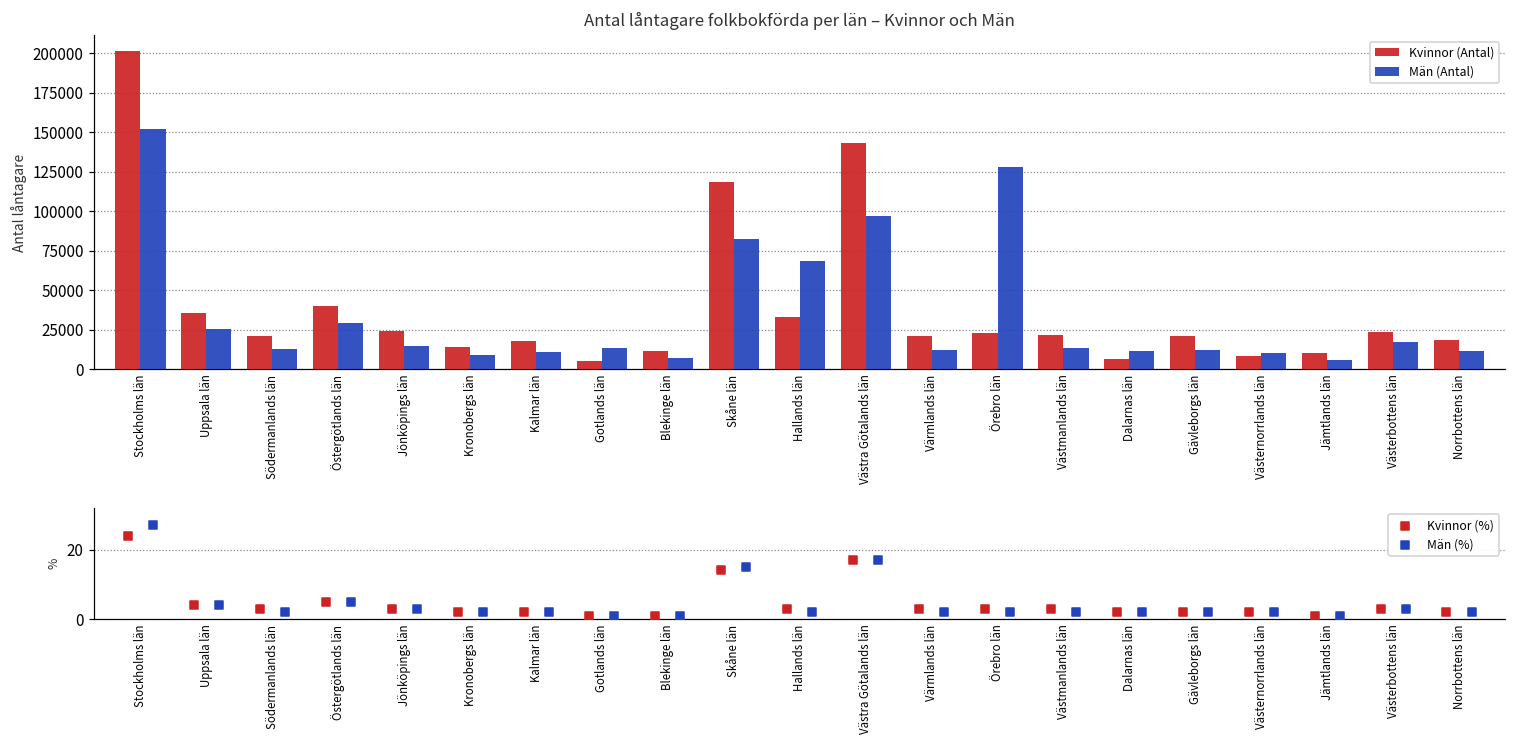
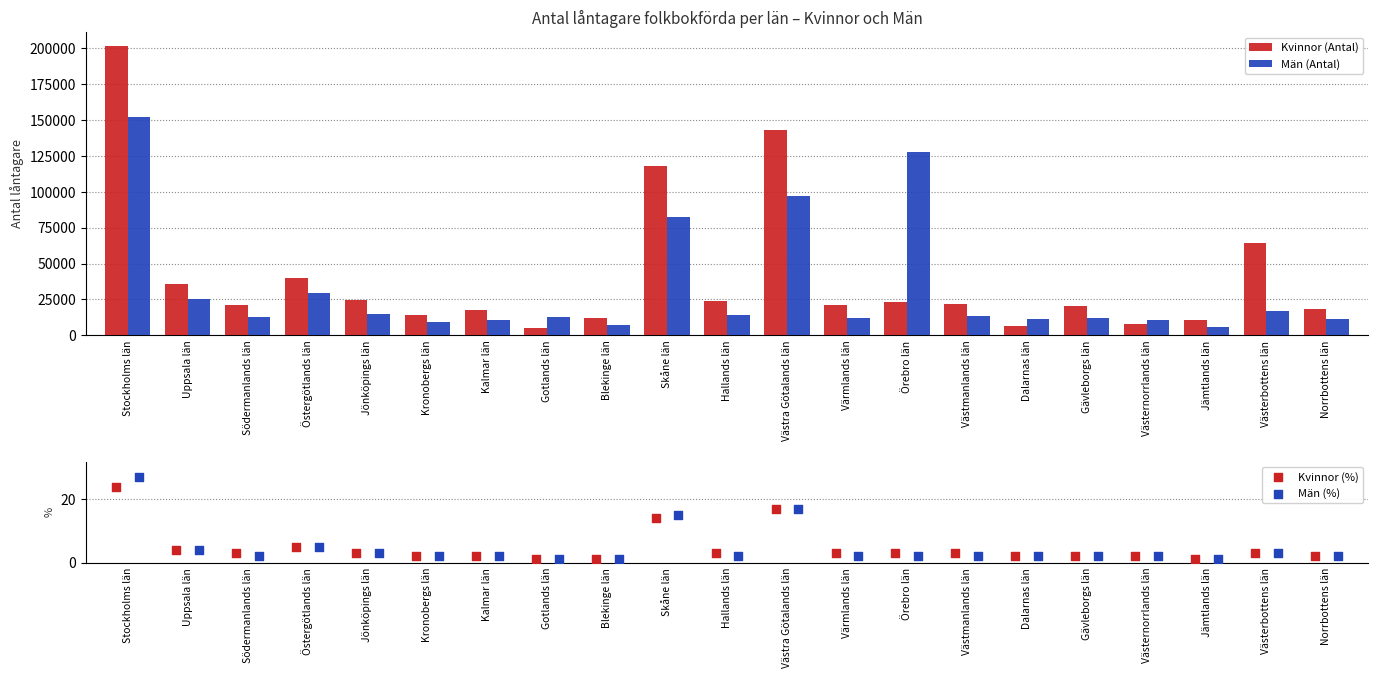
Antal låntagare folkbokförda per län – Kvinnor och Män, Kvinnor (Antal), Hallands län: 33000 -> 24000
Antal låntagare folkbokförda per län – Kvinnor och Män, Män (Antal), Hallands län: 68000 -> 14000
Antal låntagare folkbokförda per län – Kvinnor och Män, Kvinnor (Antal), Västerbottens län: 24000 -> 64000
